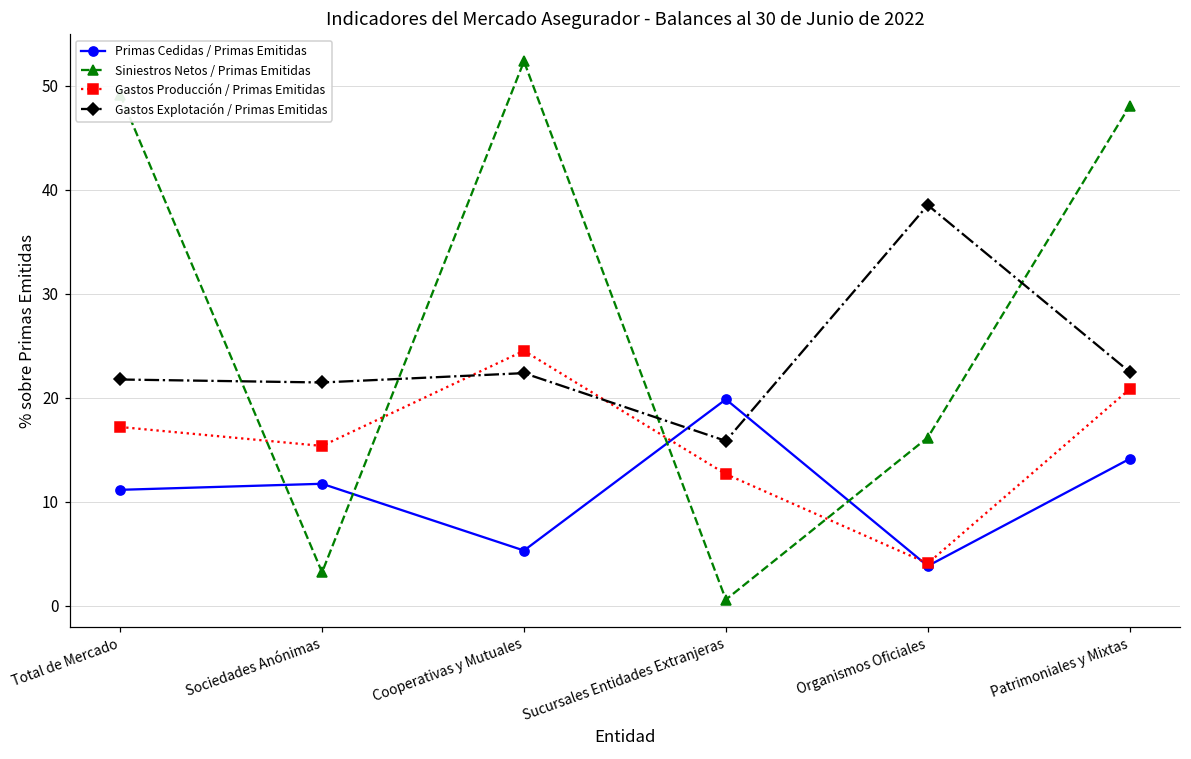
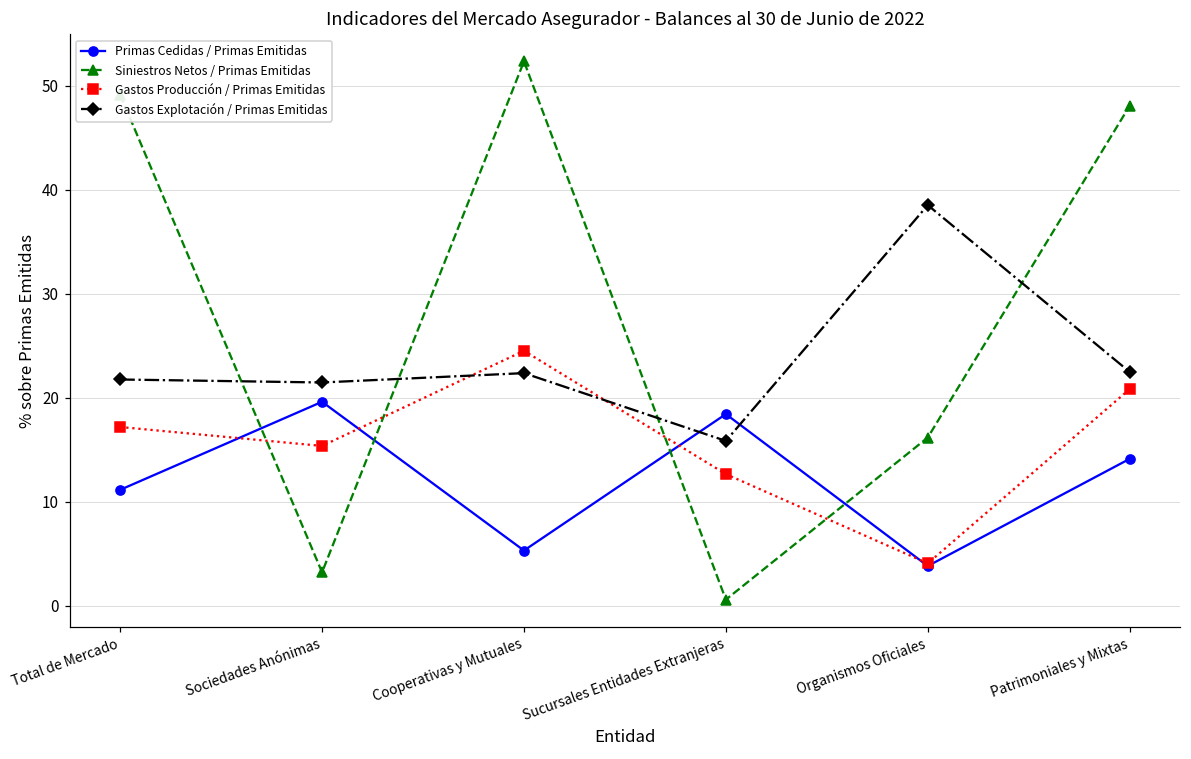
Primas Cedidas / Primas Emitidas, Sociedades Anónimas: 12 -> 20
Primas Cedidas / Primas Emitidas, Sucursales Entidades Extranjeras: 20 -> 18
